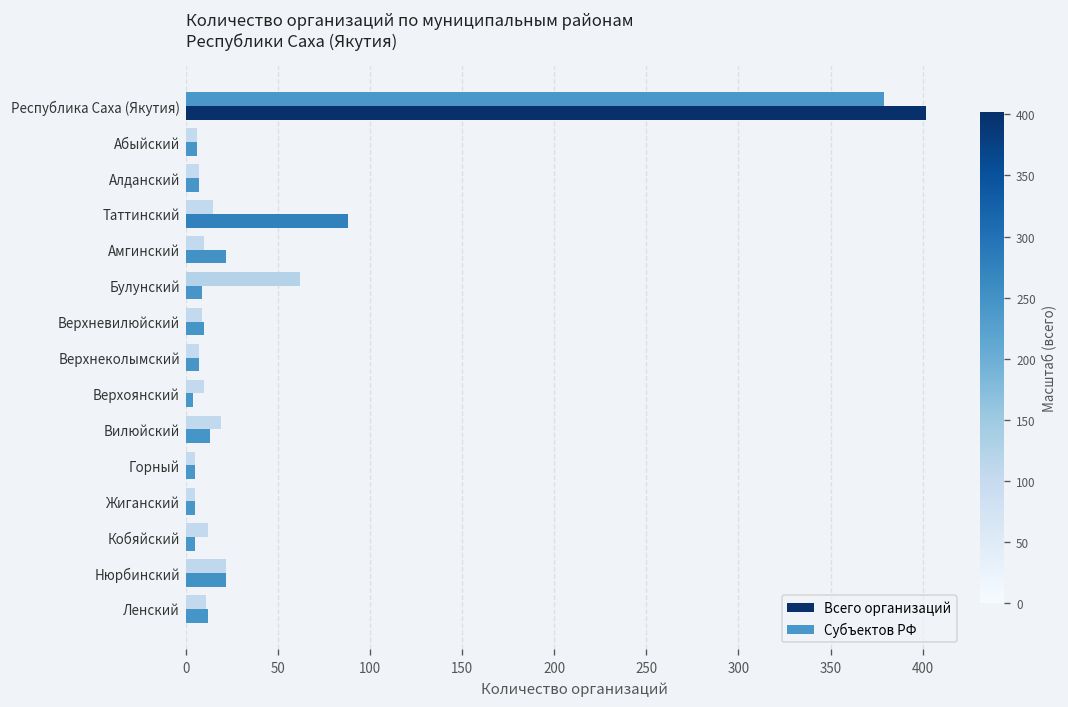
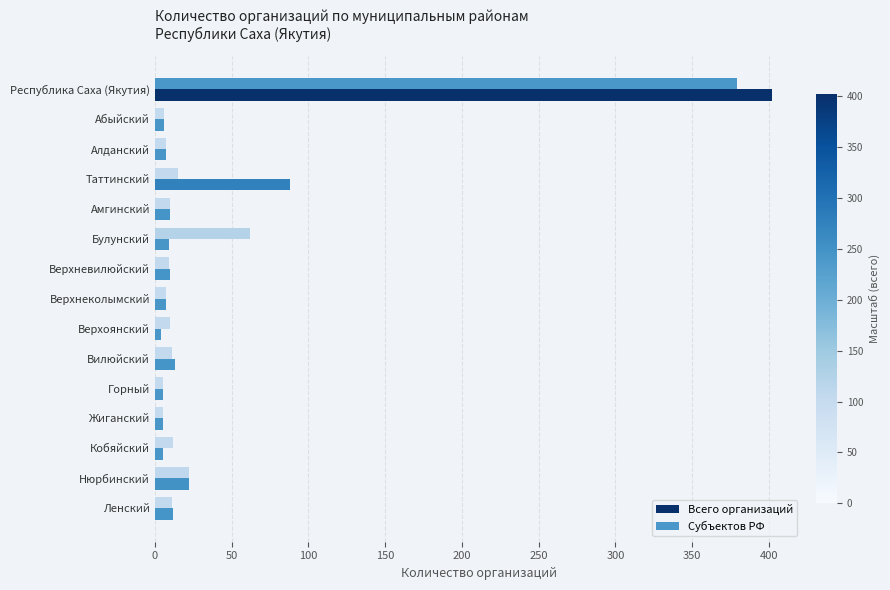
Всего организаций, Амгинский: 22 -> 10
Субъектов РФ, Вилюйский: 19 -> 11
